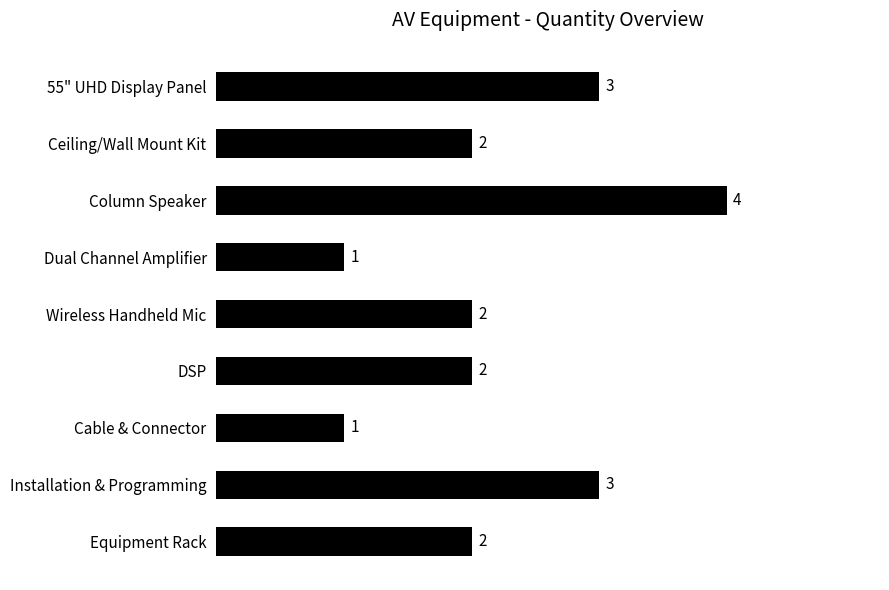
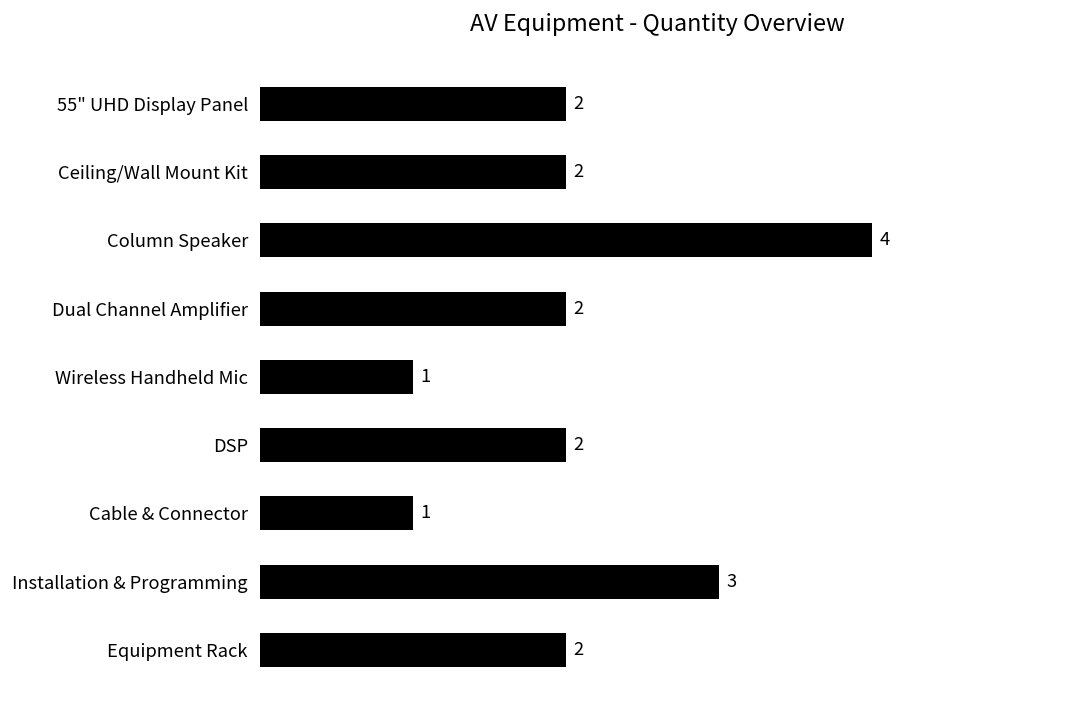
55" UHD Display Panel: 3 -> 2
Dual Channel Amplifier: 1 -> 2
Wireless Handheld Mic: 2 -> 1
